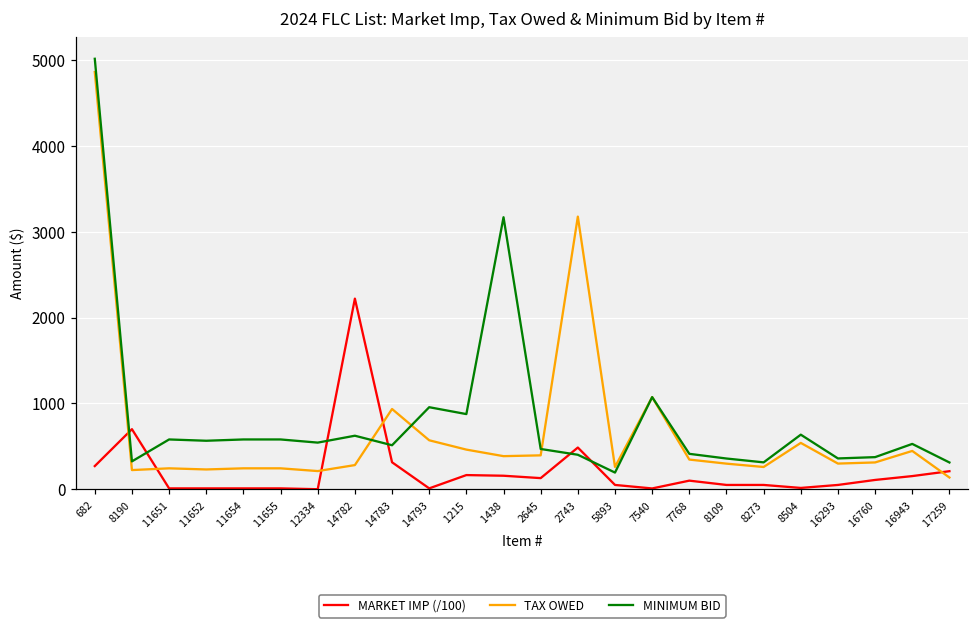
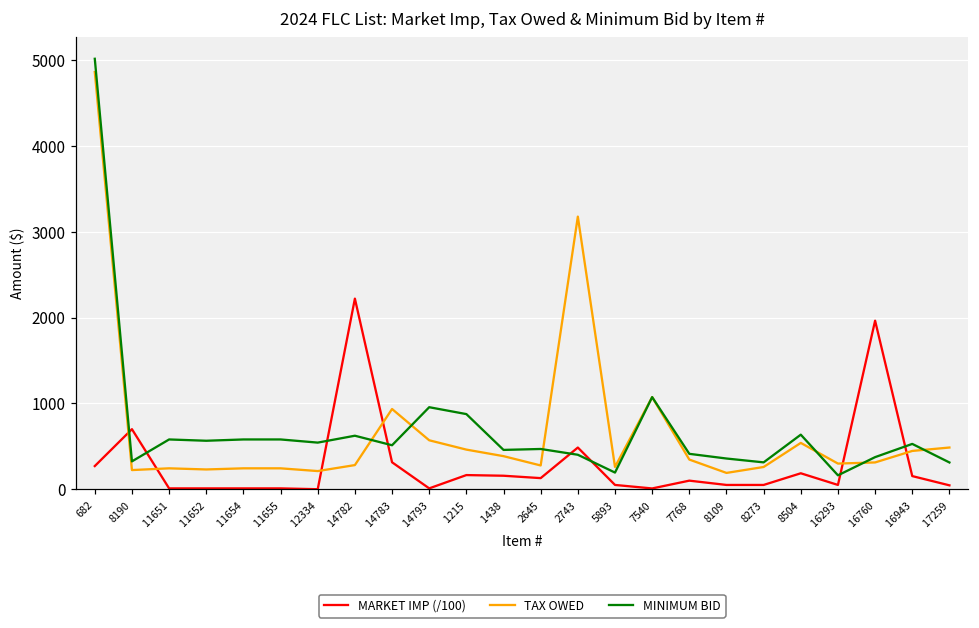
MINIMUM BID, 1438: 3200 -> 500
TAX OWED, 2645: 400 -> 300
TAX OWED, 8109: 300 -> 200
MARKET IMP (/100), 8504: 0 -> 200
MINIMUM BID, 16293: 400 -> 200
MARKET IMP (/100), 16760: 100 -> 2000
MARKET IMP (/100), 17259: 200 -> 0
TAX OWED, 17259: 100 -> 500
